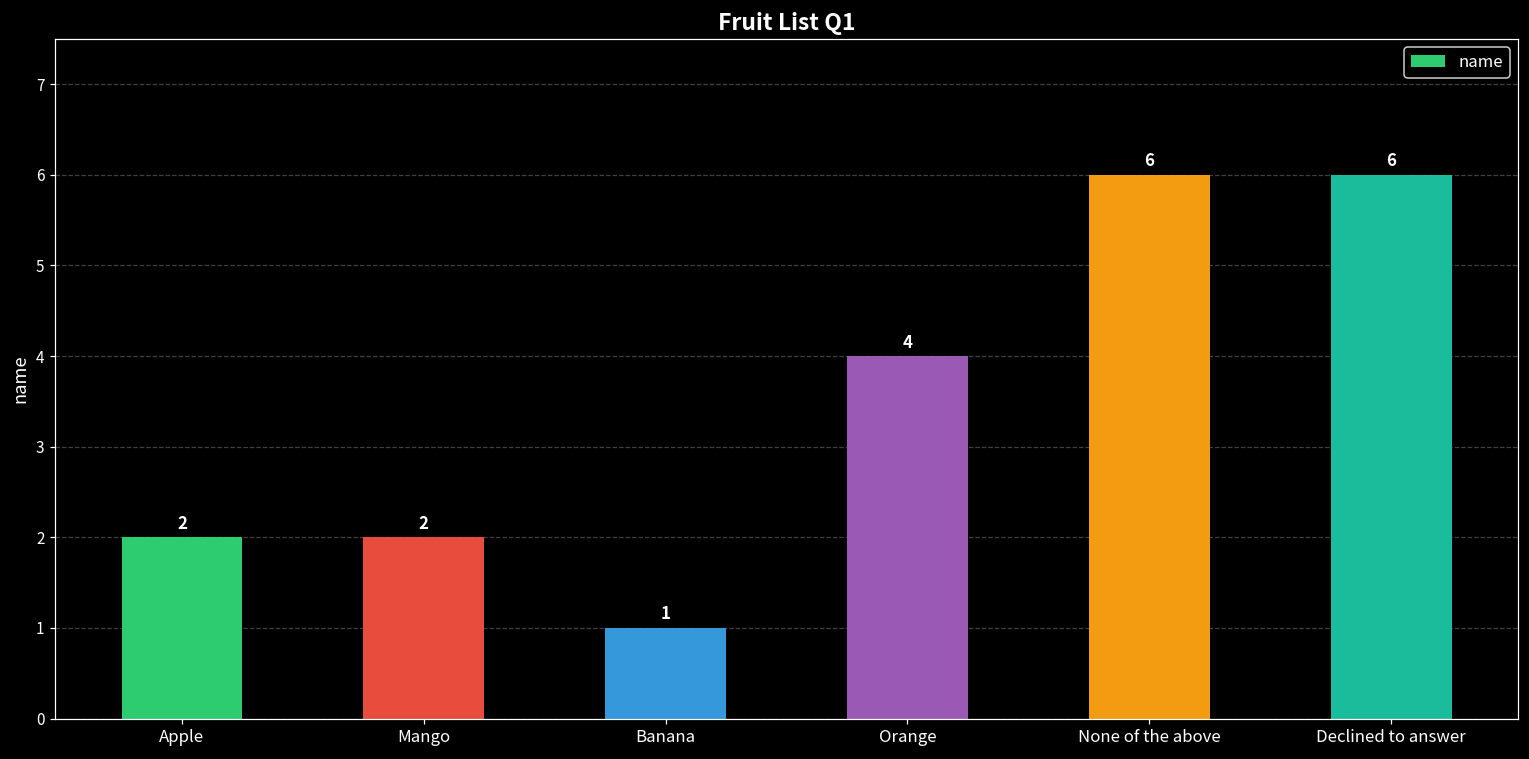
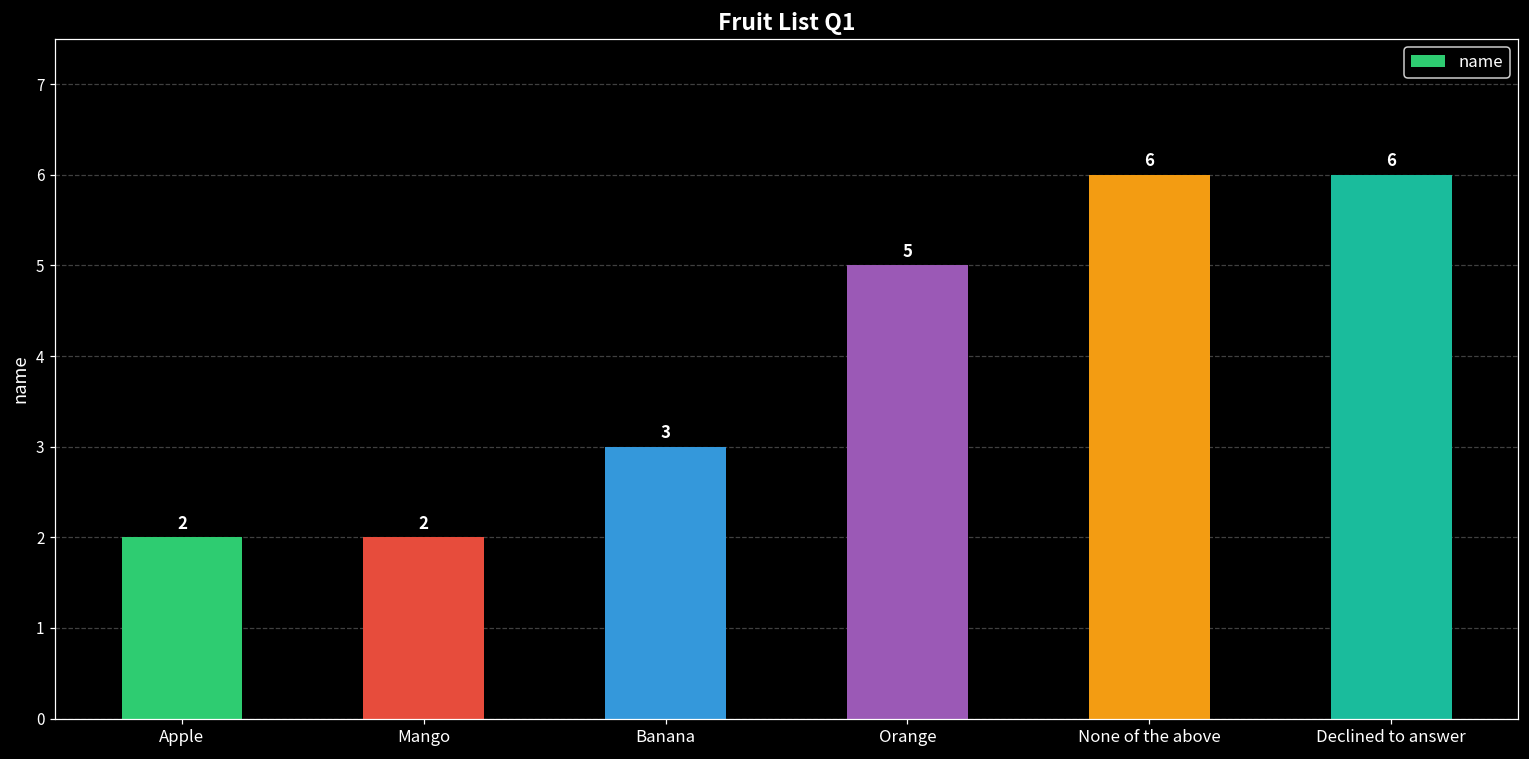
Banana: 1 -> 3
Orange: 4 -> 5
